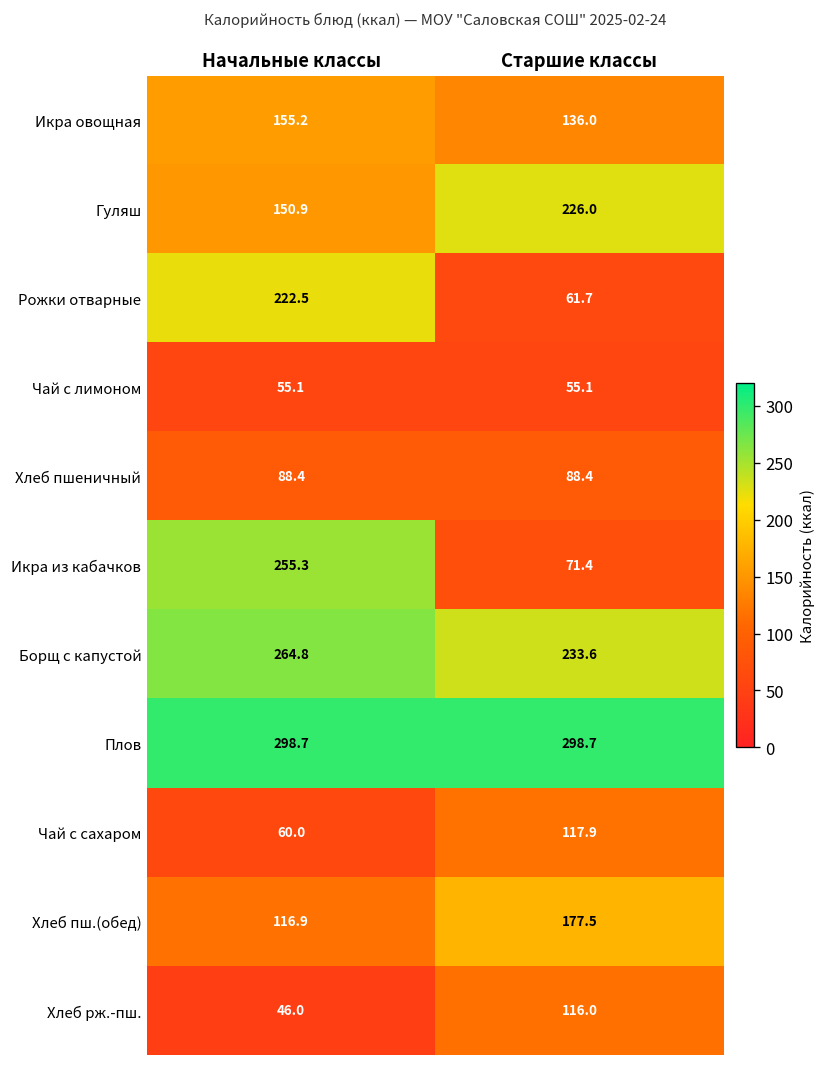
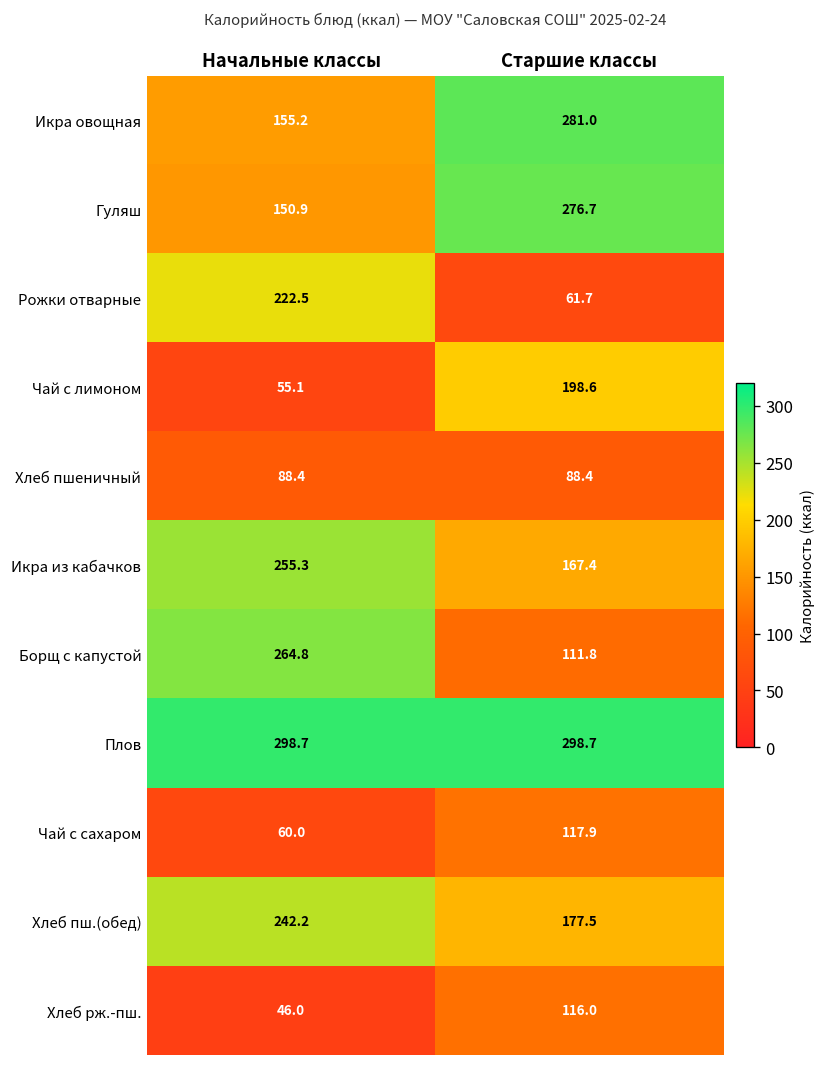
Икра овощная, Старшие классы: 136.0 -> 281.0
Гуляш, Старшие классы: 226.0 -> 276.7
Чай с лимоном, Старшие классы: 55.1 -> 198.6
Икра из кабачков, Старшие классы: 71.4 -> 167.4
Борщ с капустой, Старшие классы: 233.6 -> 111.8
Хлеб пш.(обед), Начальные классы: 116.9 -> 242.2
